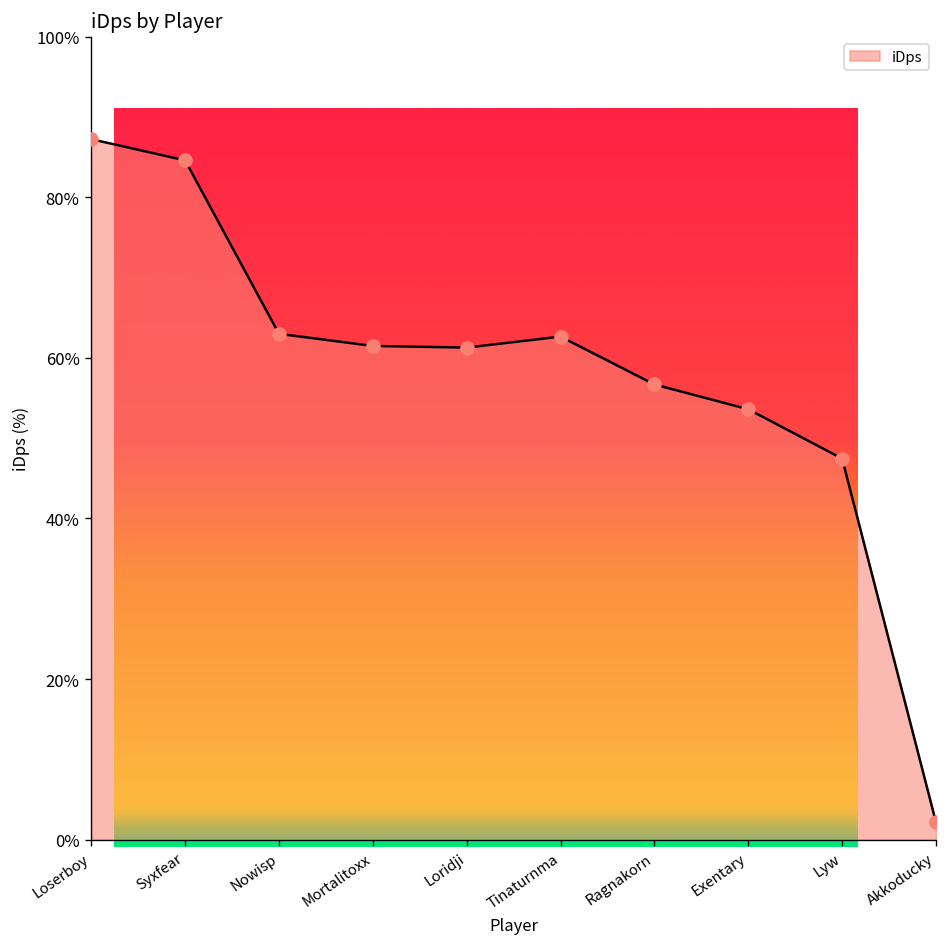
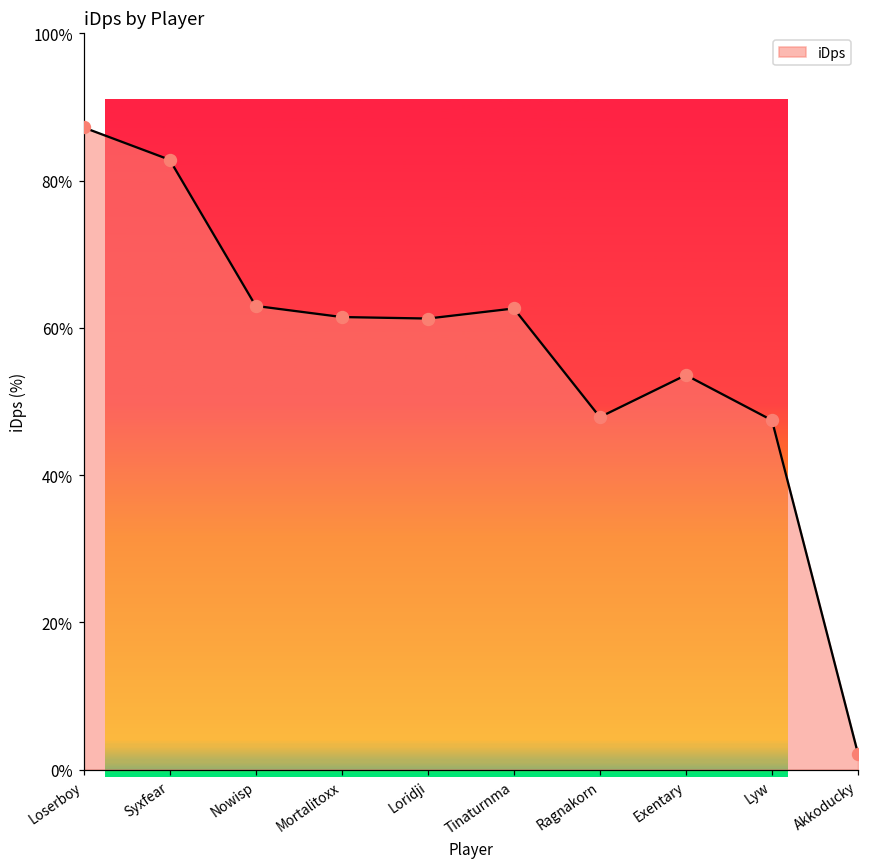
Syxfear: 85% -> 83%
Ragnakorn: 57% -> 48%
